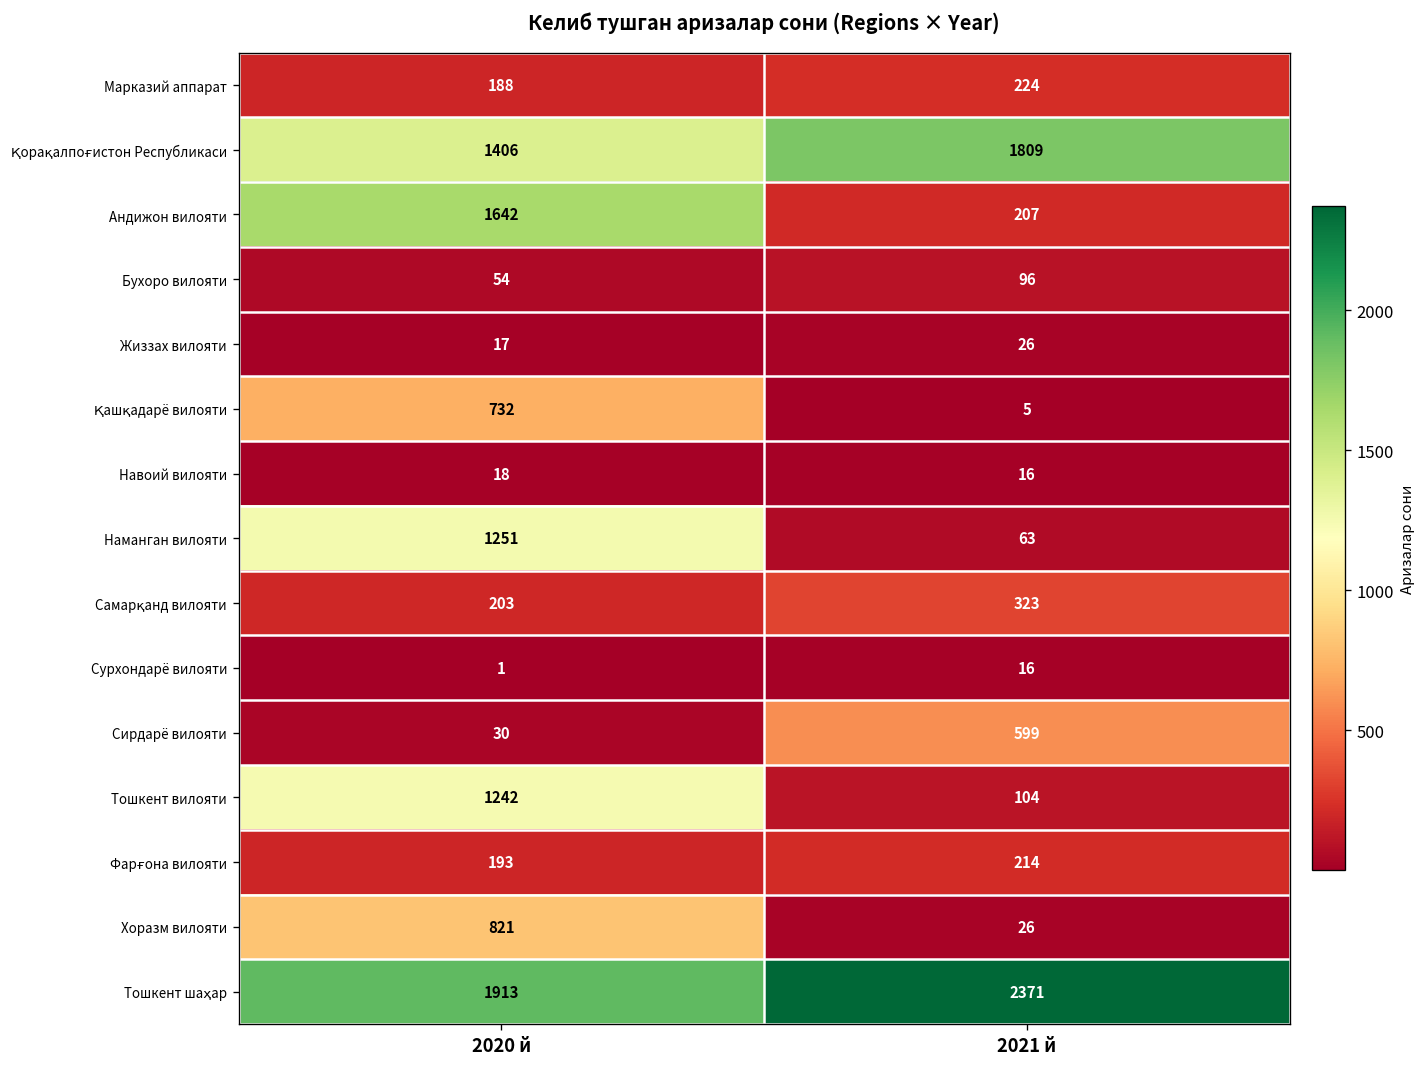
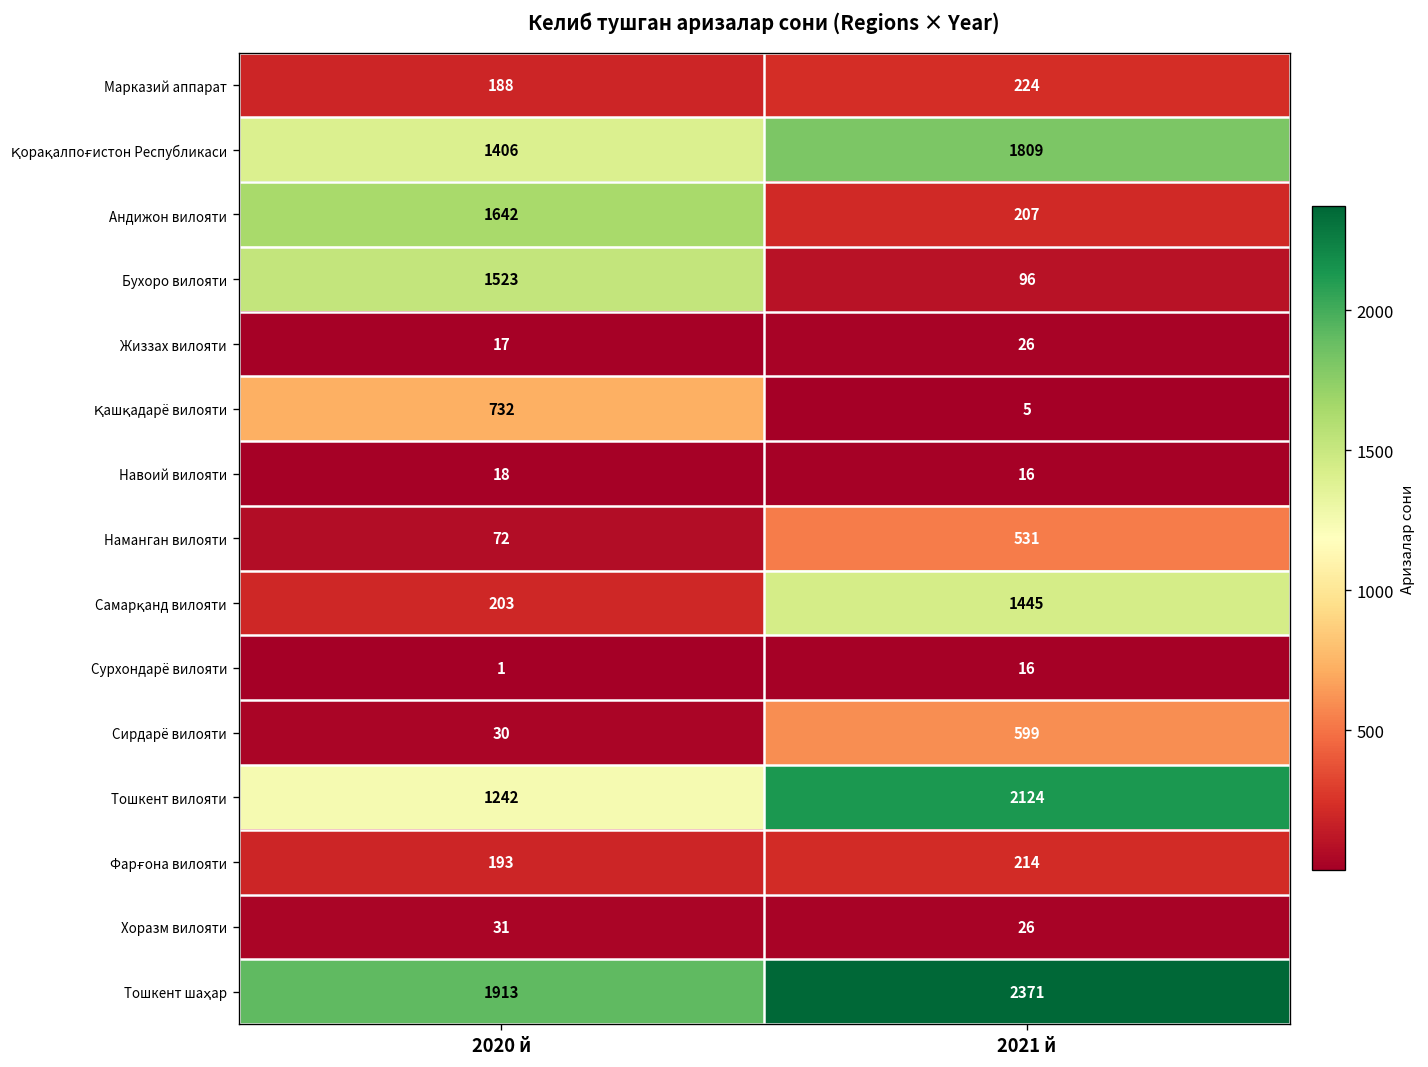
Бухоро вилояти, 2020 й: 54 -> 1523
Наманган вилояти, 2020 й: 1251 -> 72
Наманган вилояти, 2021 й: 63 -> 531
Самарқанд вилояти, 2021 й: 323 -> 1445
Тошкент вилояти, 2021 й: 104 -> 2124
Хоразм вилояти, 2020 й: 821 -> 31
